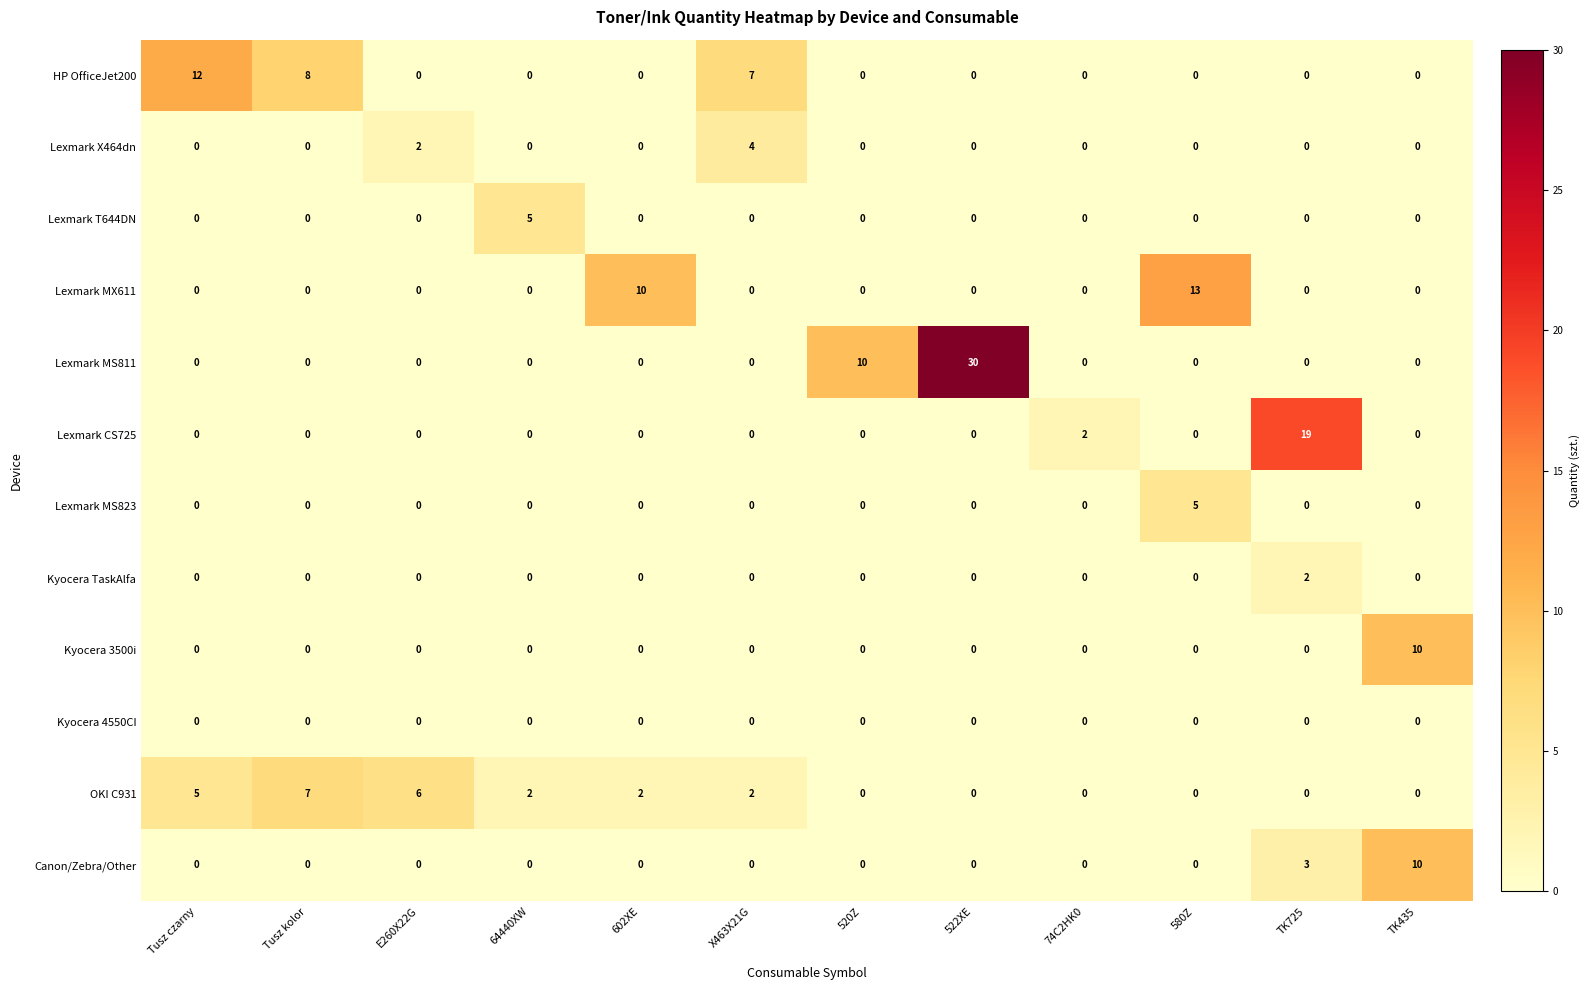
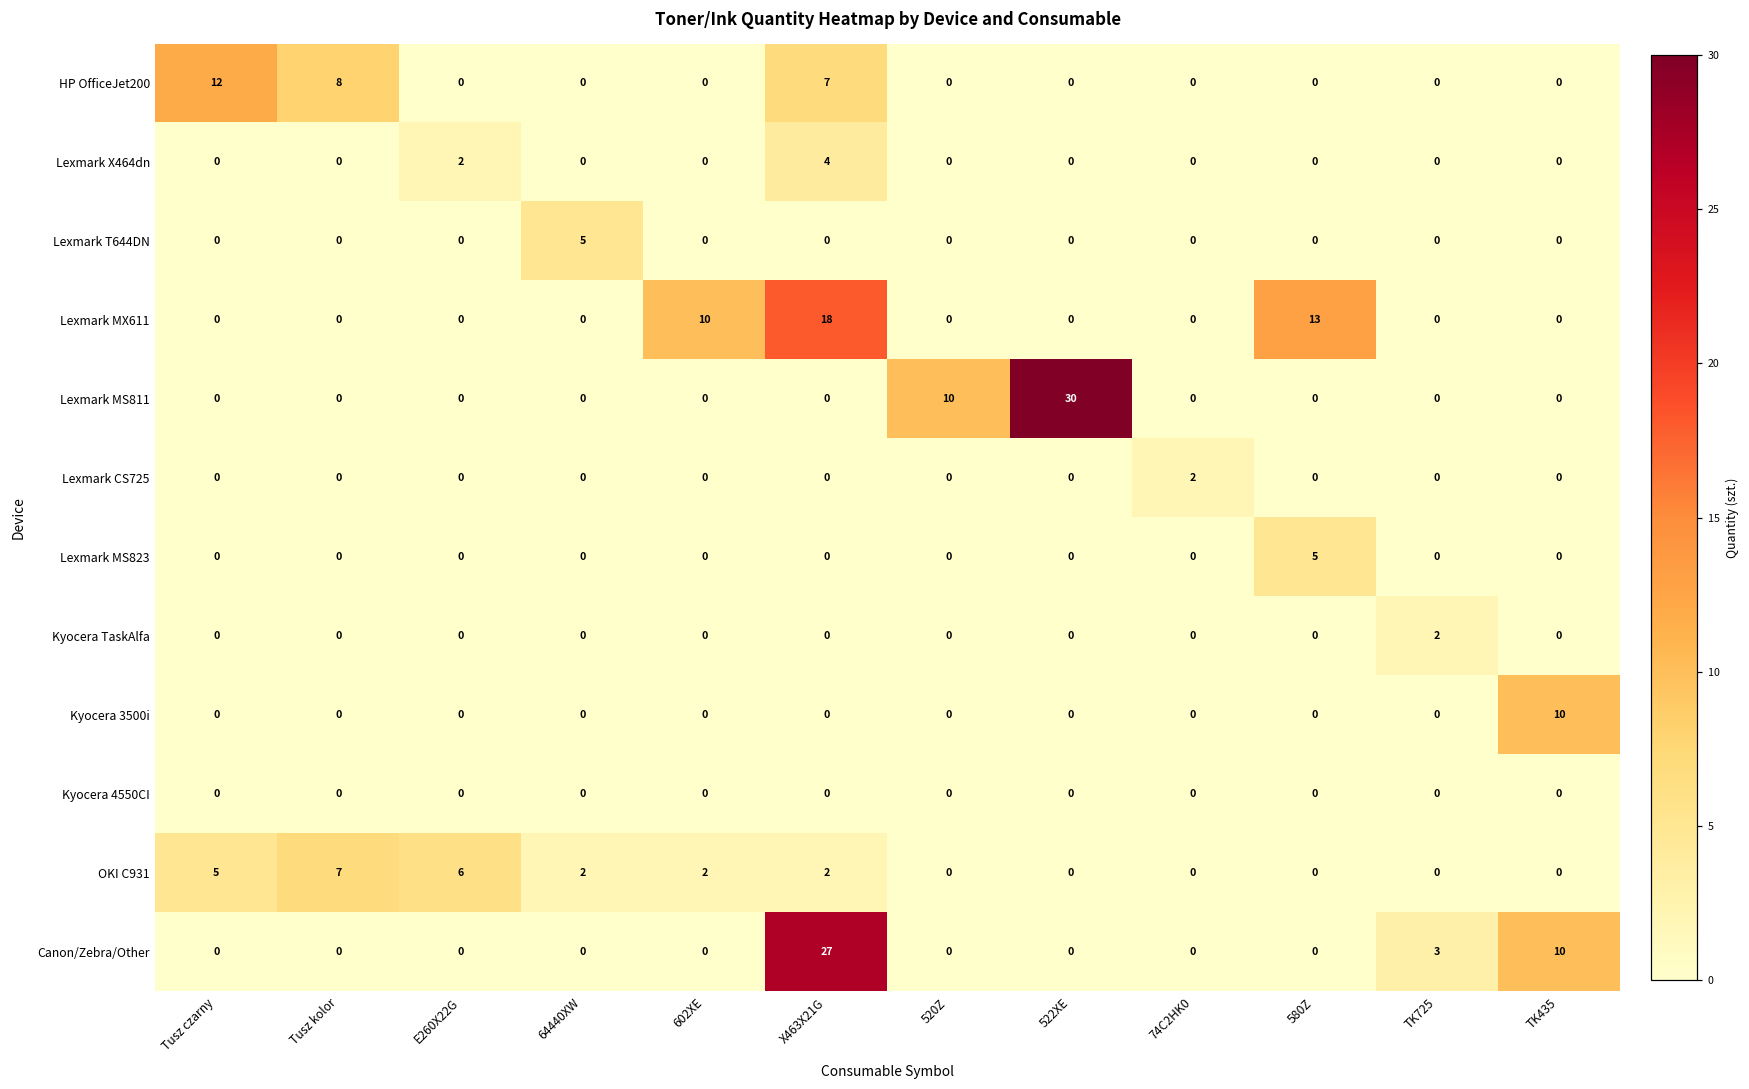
Lexmark MX611, X463X21G: 0 -> 18
Lexmark CS725, TK725: 19 -> 0
Canon/Zebra/Other, X463X21G: 0 -> 27
